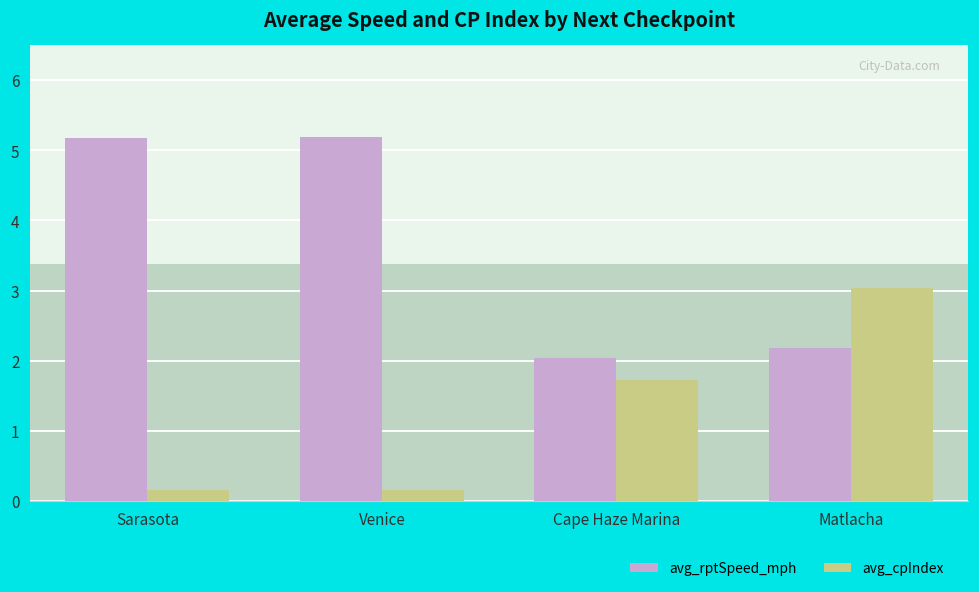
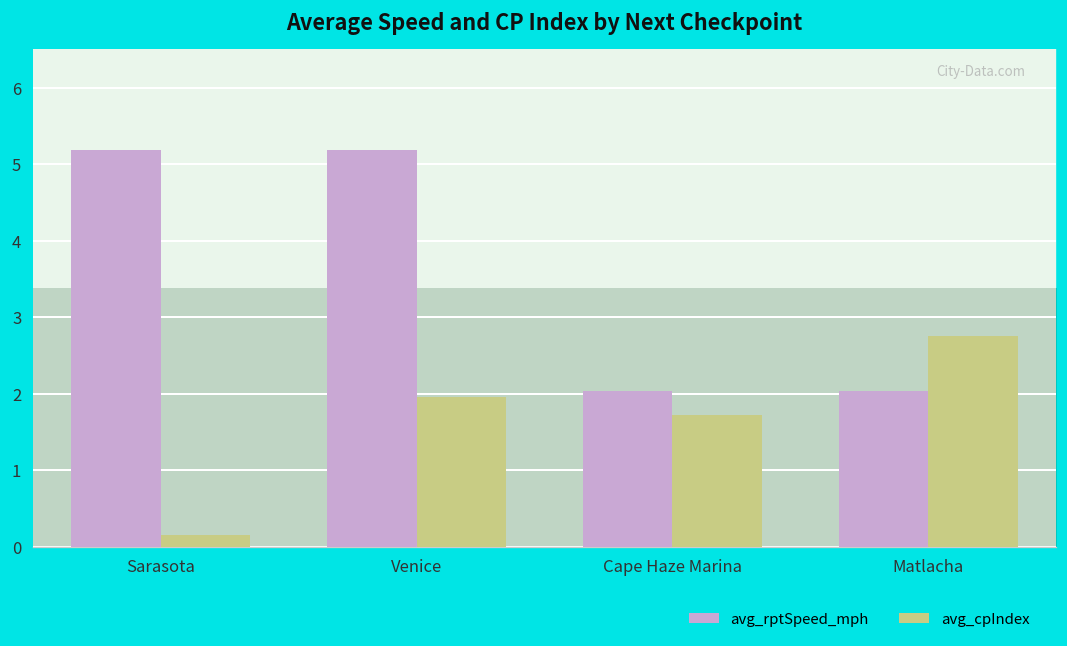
avg_cpIndex, Venice: 0.2 -> 2.0
avg_rptSpeed_mph, Matlacha: 2.2 -> 2.0
avg_cpIndex, Matlacha: 3.0 -> 2.8
